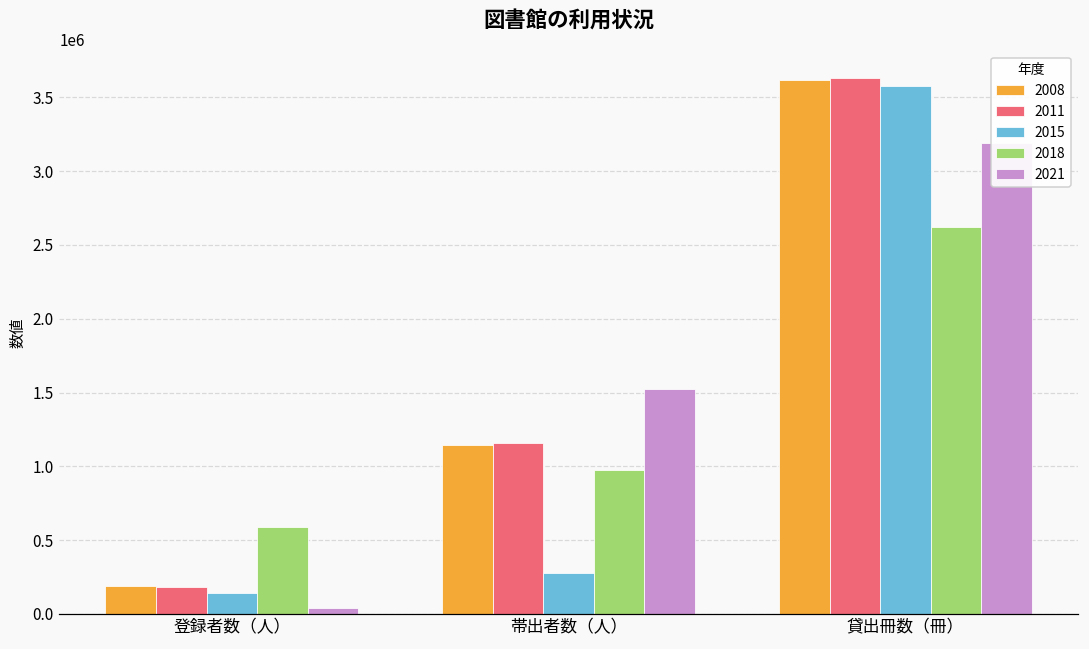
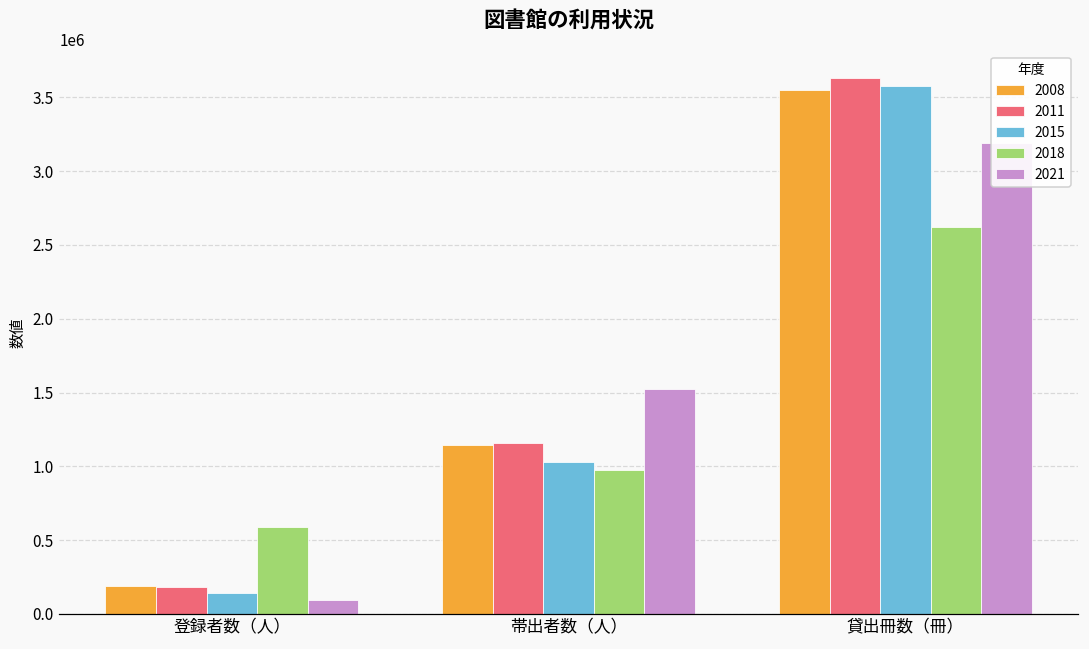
2021, 登録者数（人）: 40000 -> 100000
2015, 帯出者数（人）: 280000 -> 1030000
2008, 貸出冊数（冊）: 3620000 -> 3550000
